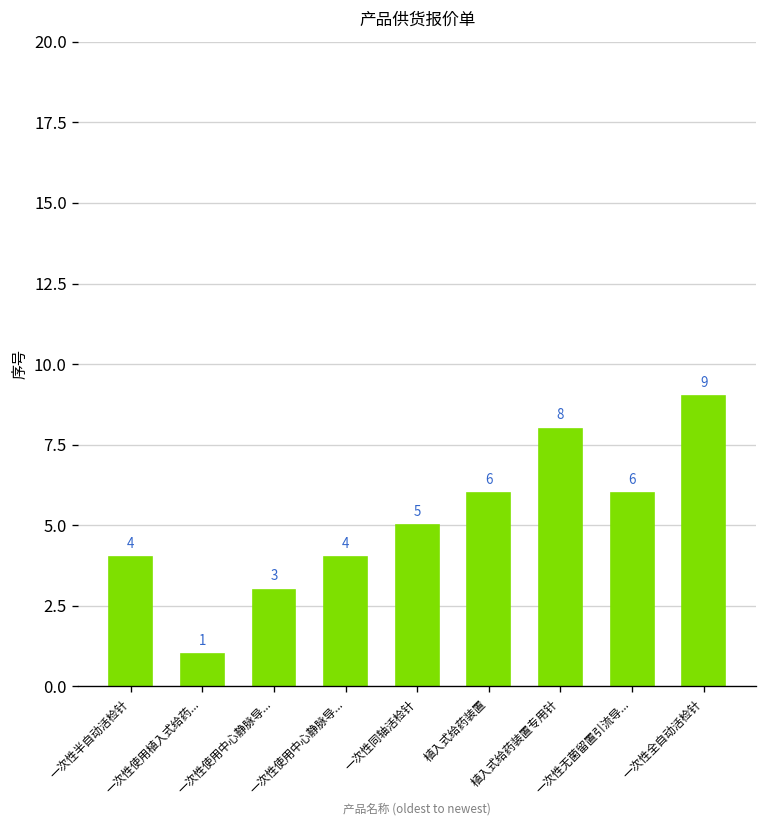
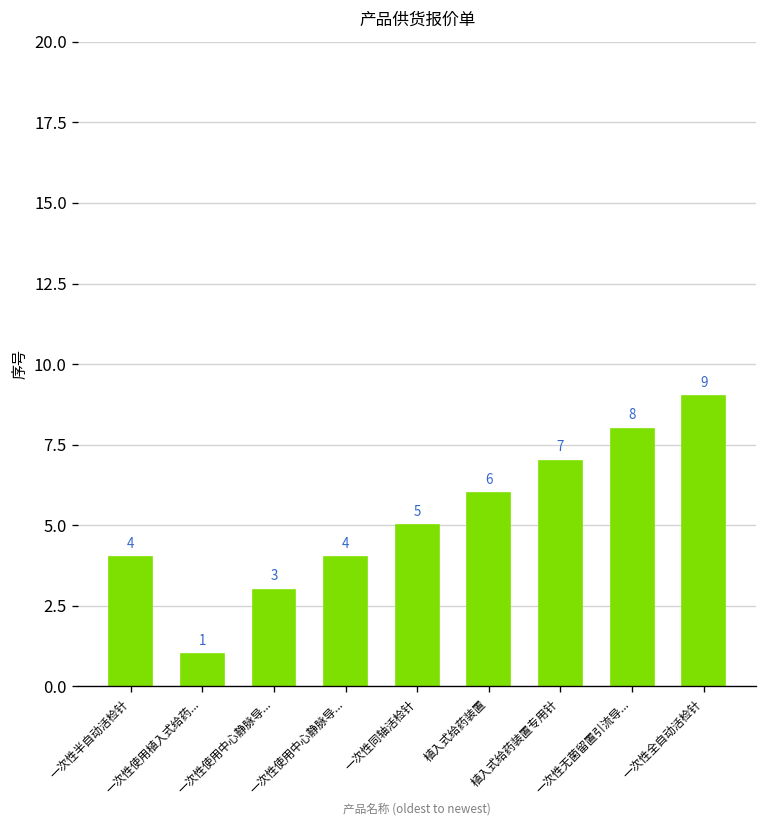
植入式给药装置专用针: 8 -> 7
一次性无菌留置引流导...: 6 -> 8
